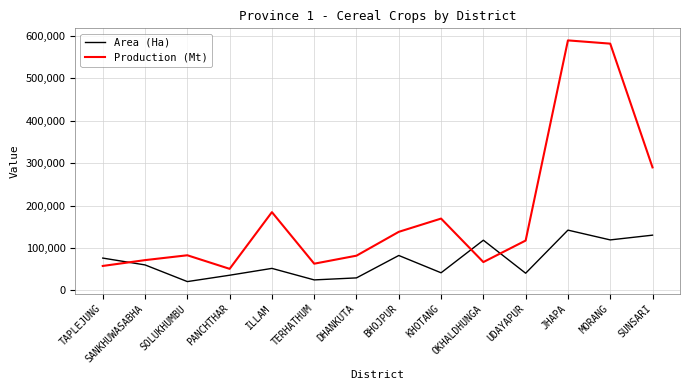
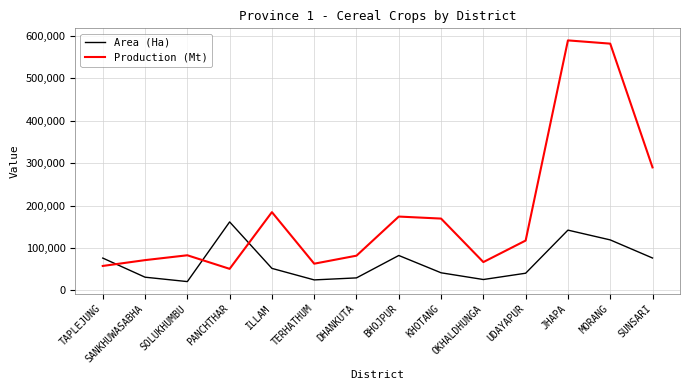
Area (Ha), SANKHUWASABHA: 60,000 -> 30,000
Area (Ha), PANCHTHAR: 40,000 -> 160,000
Production (Mt), BHOJPUR: 140,000 -> 170,000
Area (Ha), OKHALDHUNGA: 120,000 -> 30,000
Area (Ha), SUNSARI: 130,000 -> 80,000
